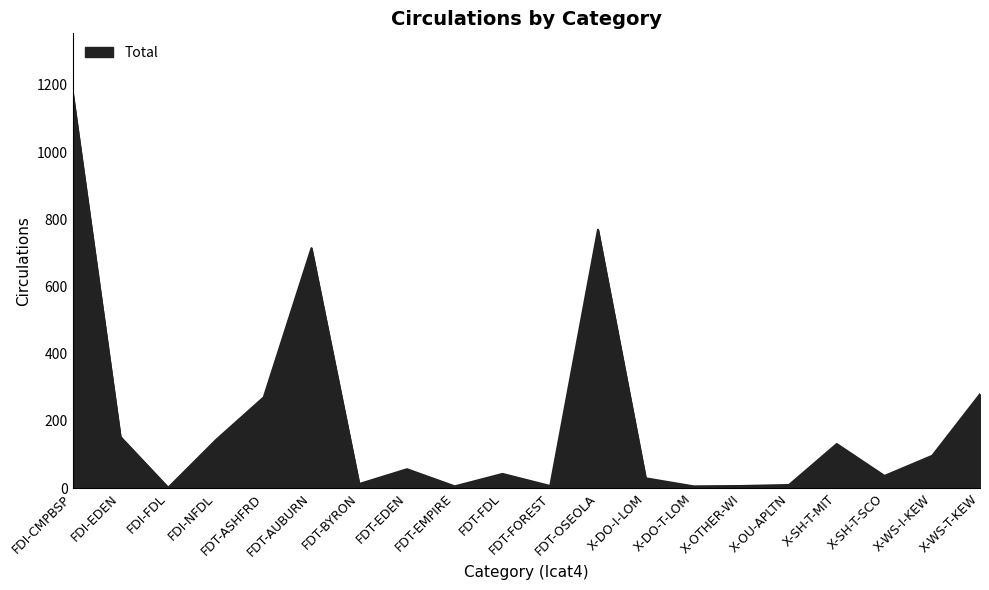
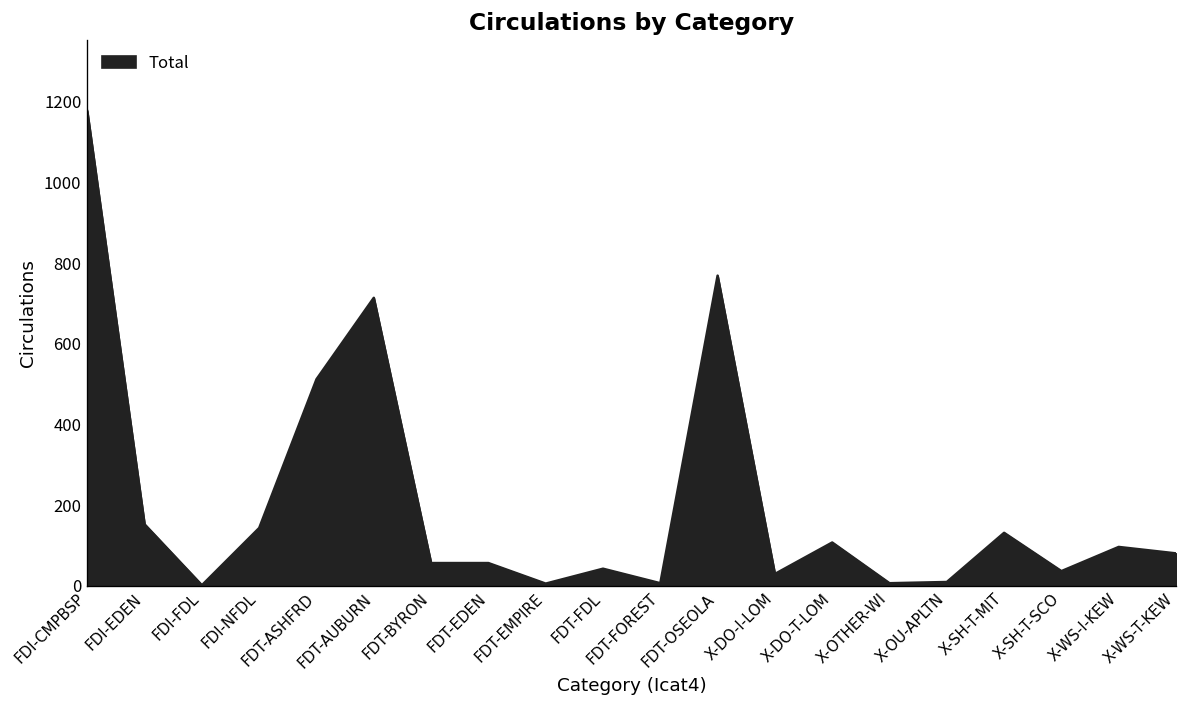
FDT-ASHFRD: 270 -> 510
FDT-BYRON: 10 -> 60
X-DO-T-LOM: 10 -> 110
X-WS-T-KEW: 280 -> 80
